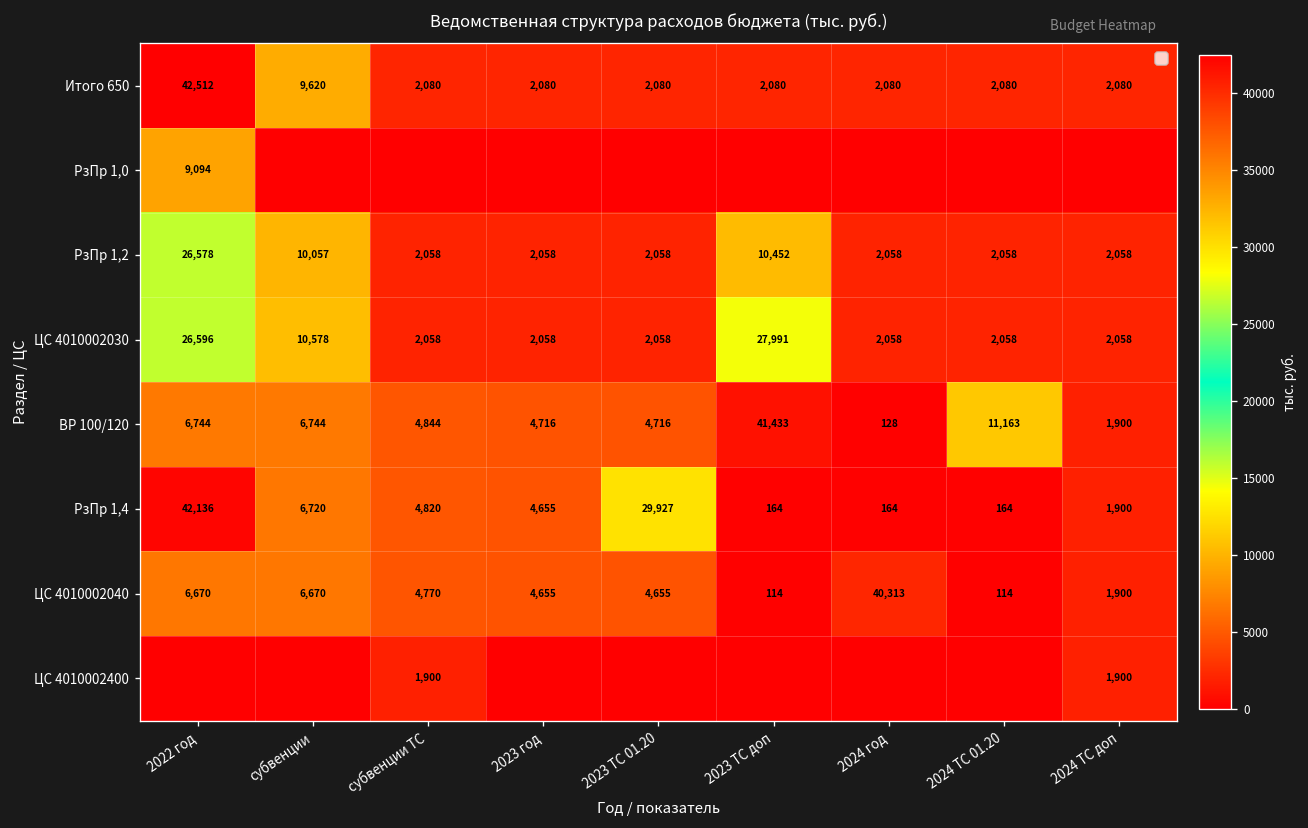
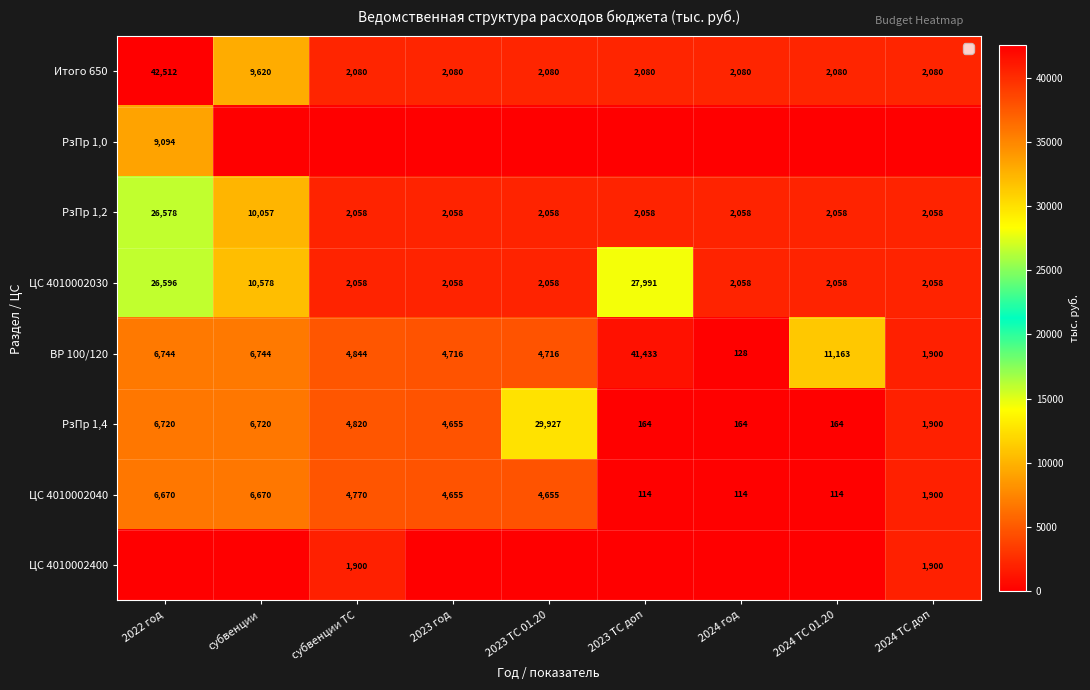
РзПр 1,2, 2023 ТС доп: 10,452 -> 2,058
РзПр 1,4, 2022 год: 42,136 -> 6,720
ЦС 4010002040, 2024 год: 40,313 -> 114
